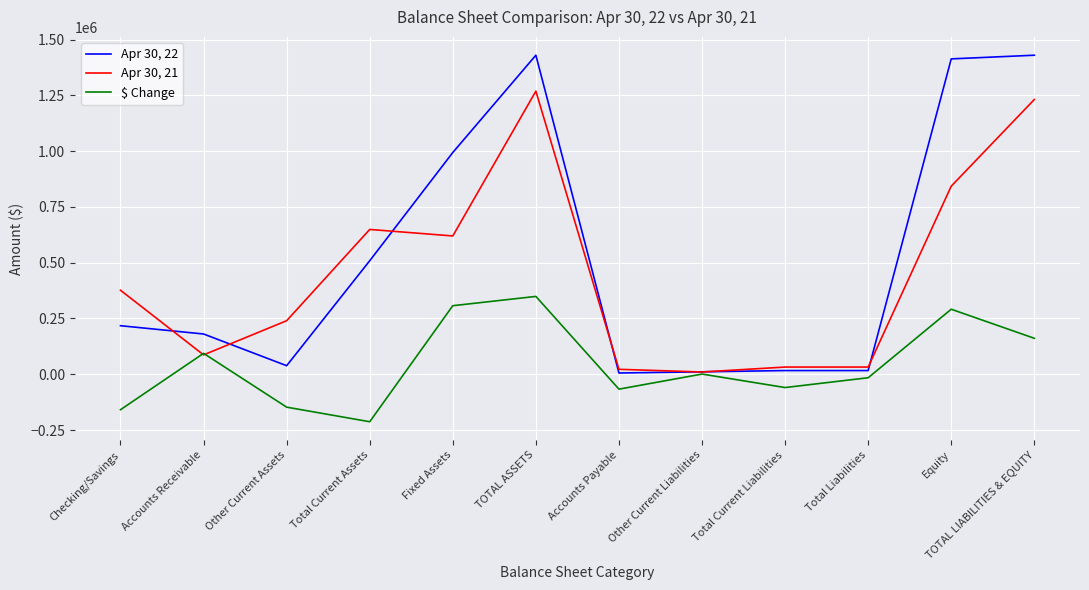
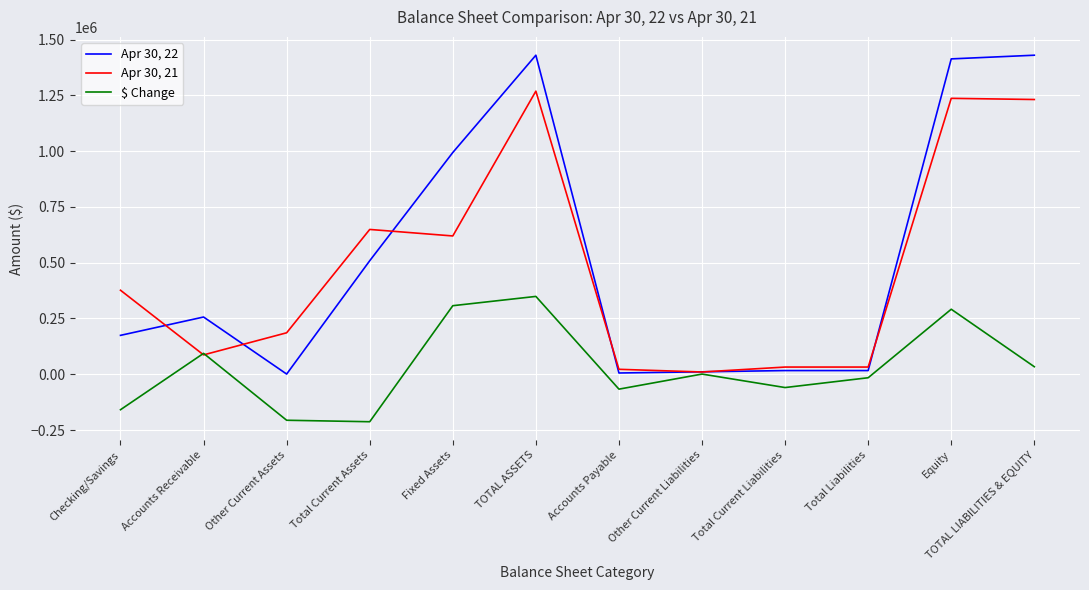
Apr 30, 22, Checking/Savings: 220000 -> 170000
Apr 30, 22, Accounts Receivable: 180000 -> 260000
Apr 30, 22, Other Current Assets: 40000 -> 0
Apr 30, 21, Other Current Assets: 240000 -> 190000
$ Change, Other Current Assets: -150000 -> -210000
Apr 30, 21, Equity: 840000 -> 1240000
$ Change, TOTAL LIABILITIES & EQUITY: 160000 -> 30000
